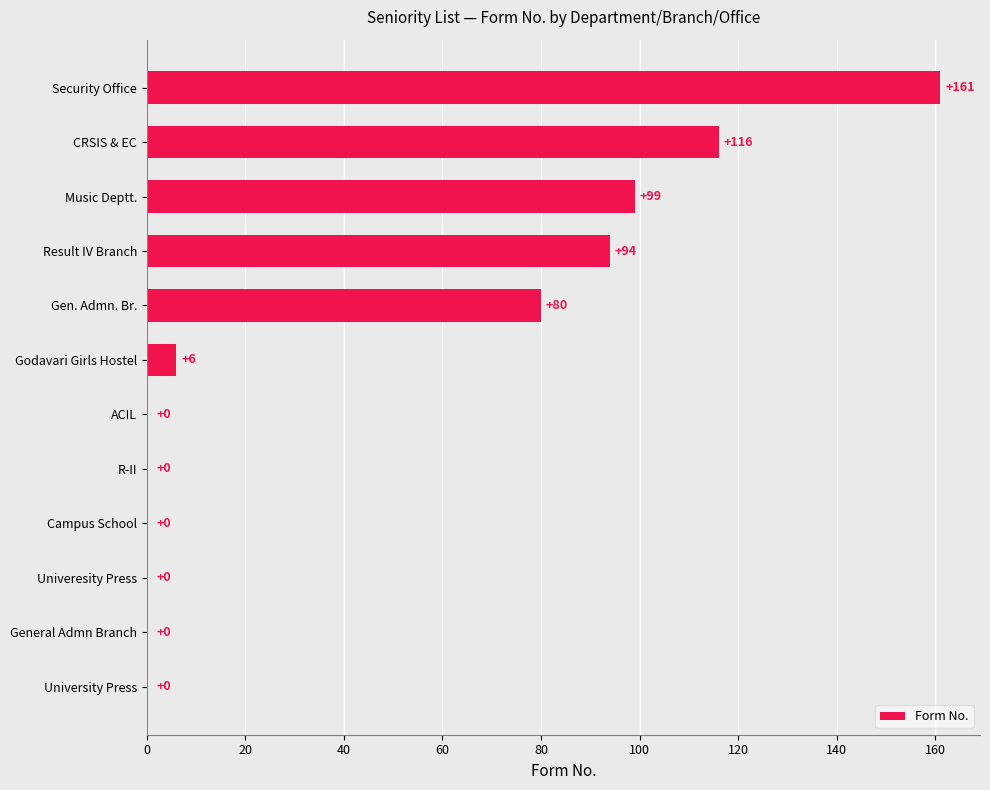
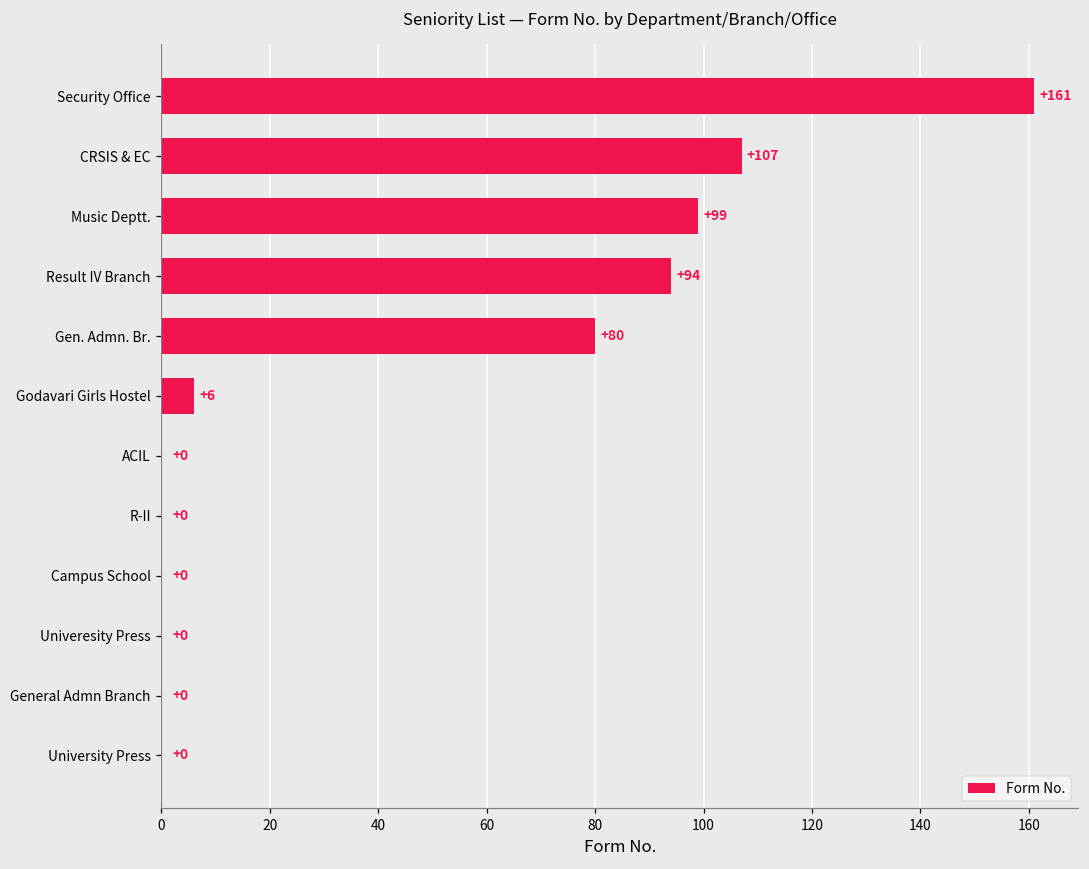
CRSIS & EC: +116 -> +107
